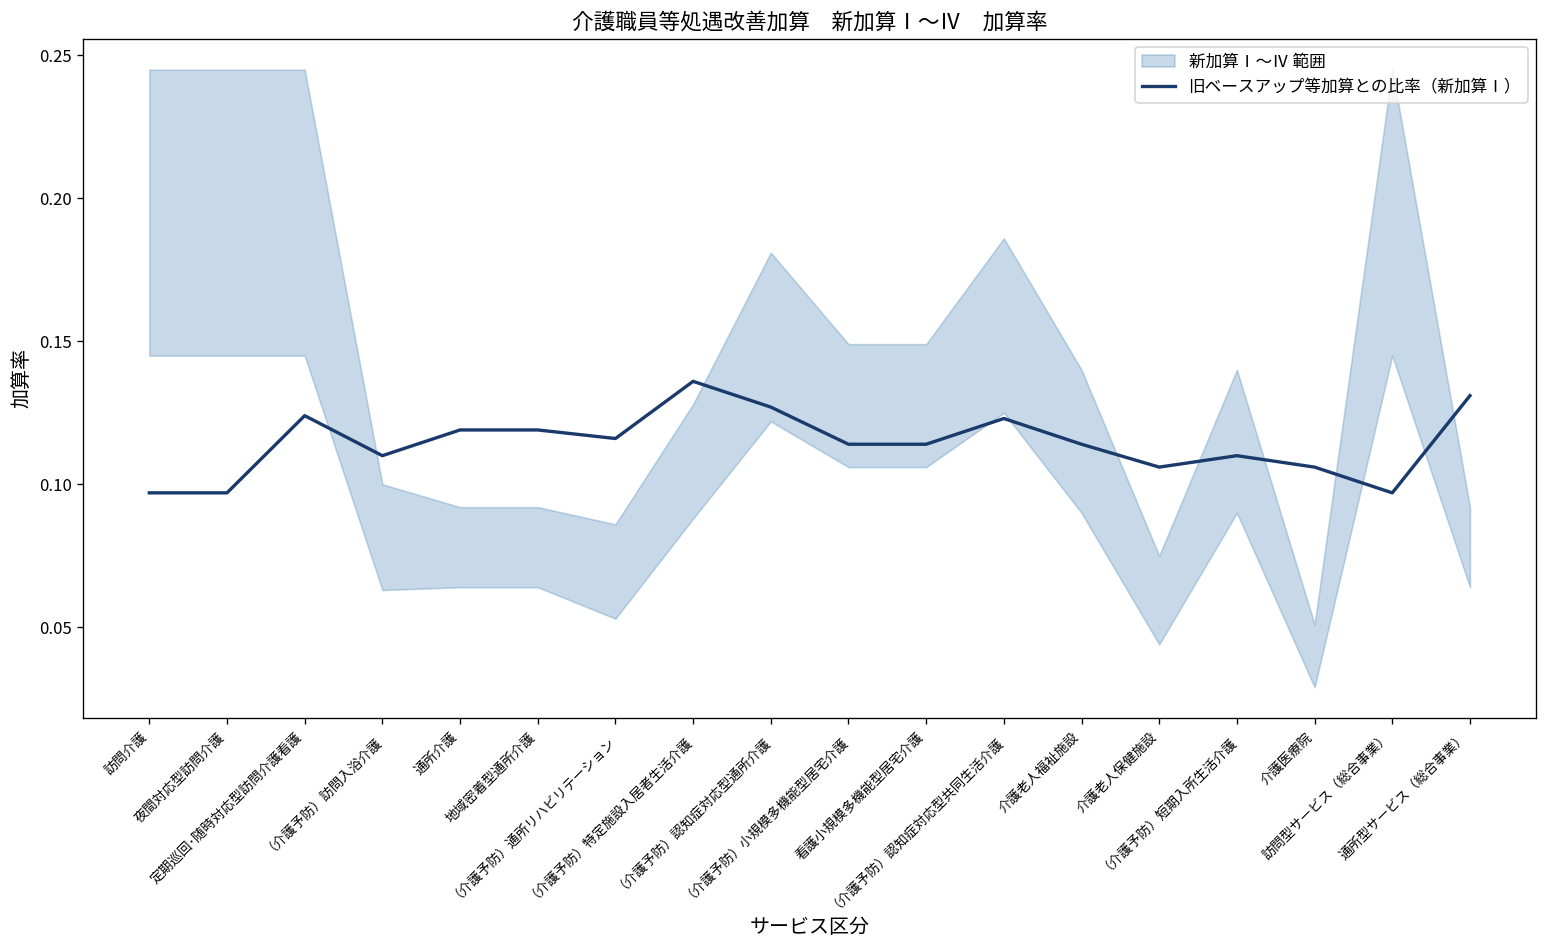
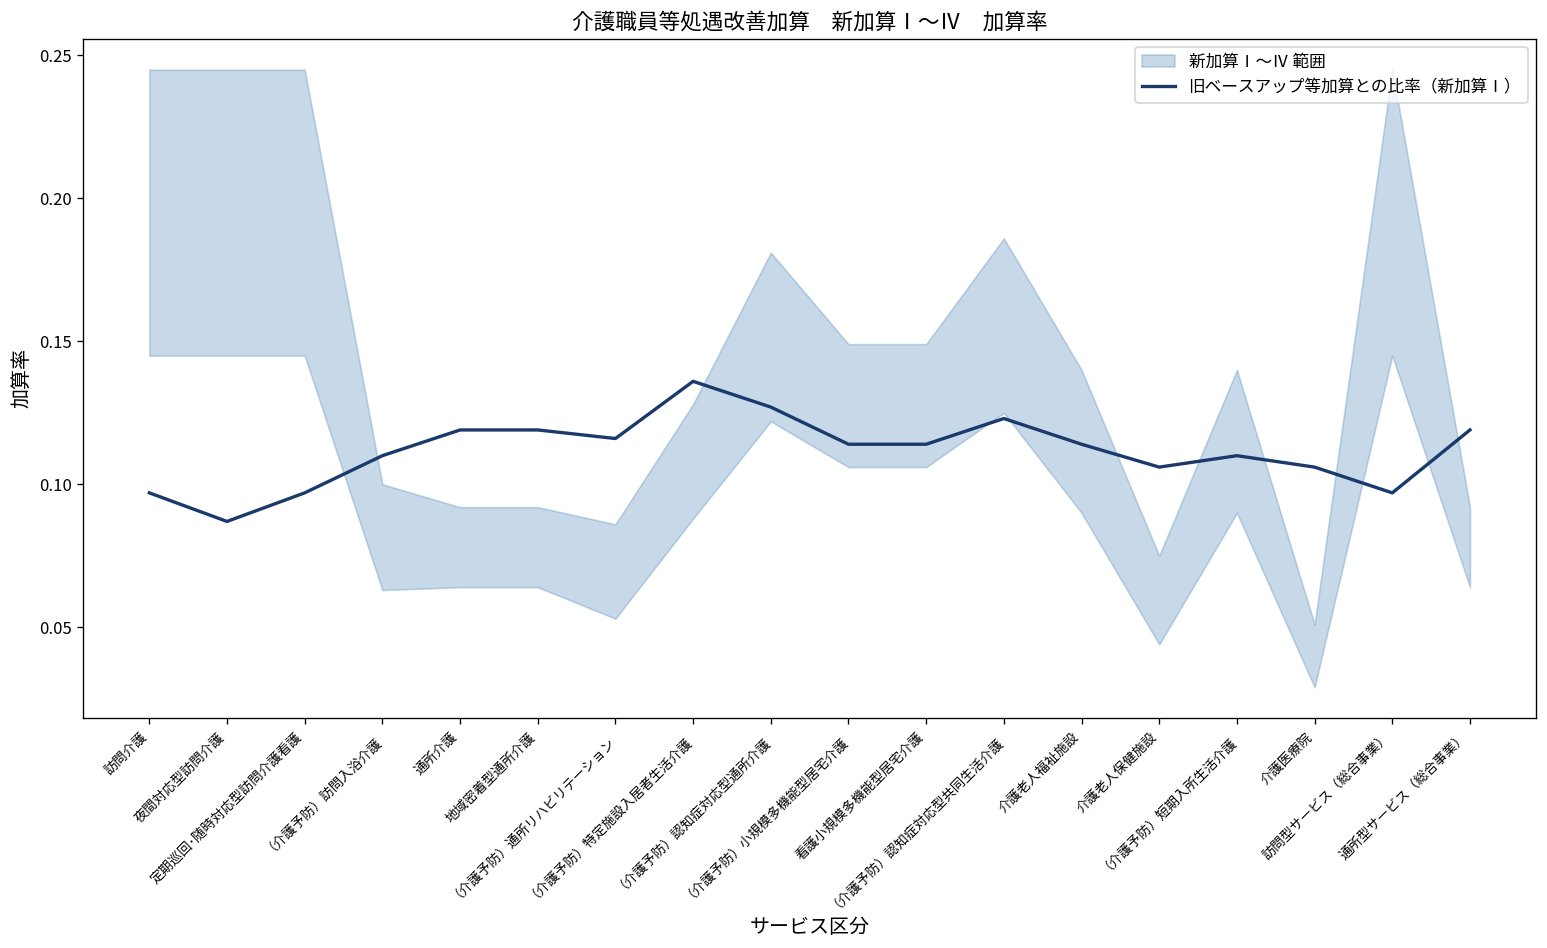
旧ベースアップ等加算との比率（新加算Ⅰ）, 夜間対応型訪問介護: 0.097 -> 0.087
旧ベースアップ等加算との比率（新加算Ⅰ）, 定期巡回･随時対応型訪問介護看護: 0.124 -> 0.097
旧ベースアップ等加算との比率（新加算Ⅰ）, 通所型サービス（総合事業）: 0.131 -> 0.119
